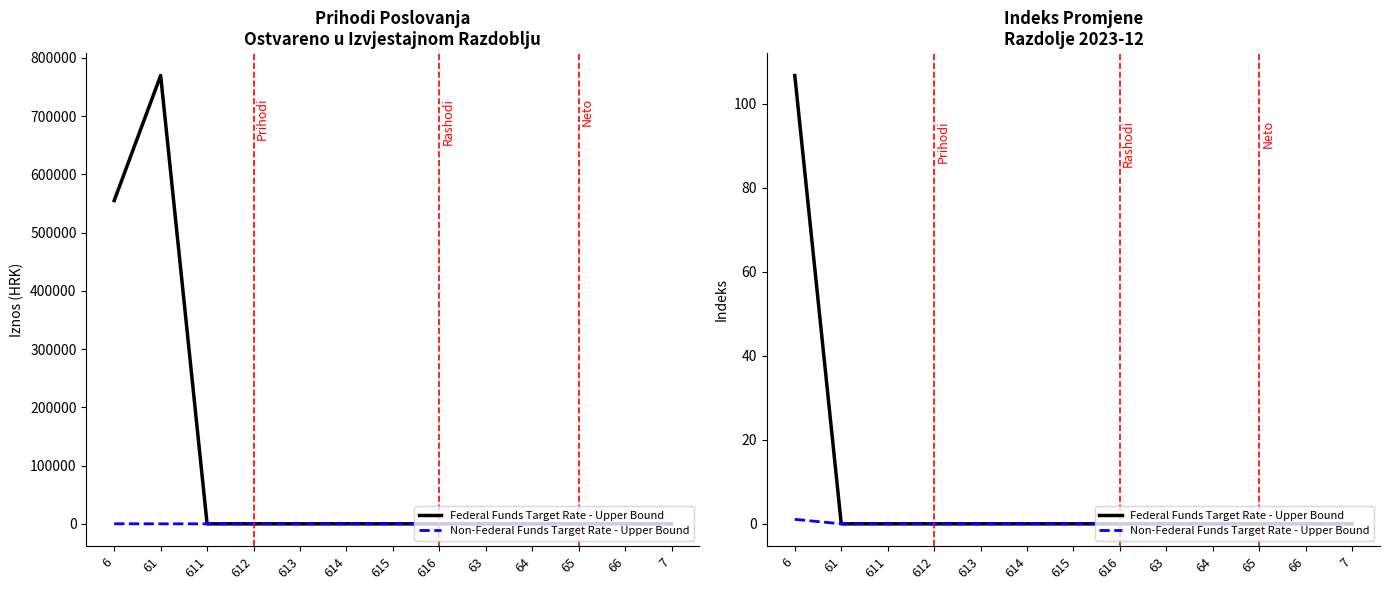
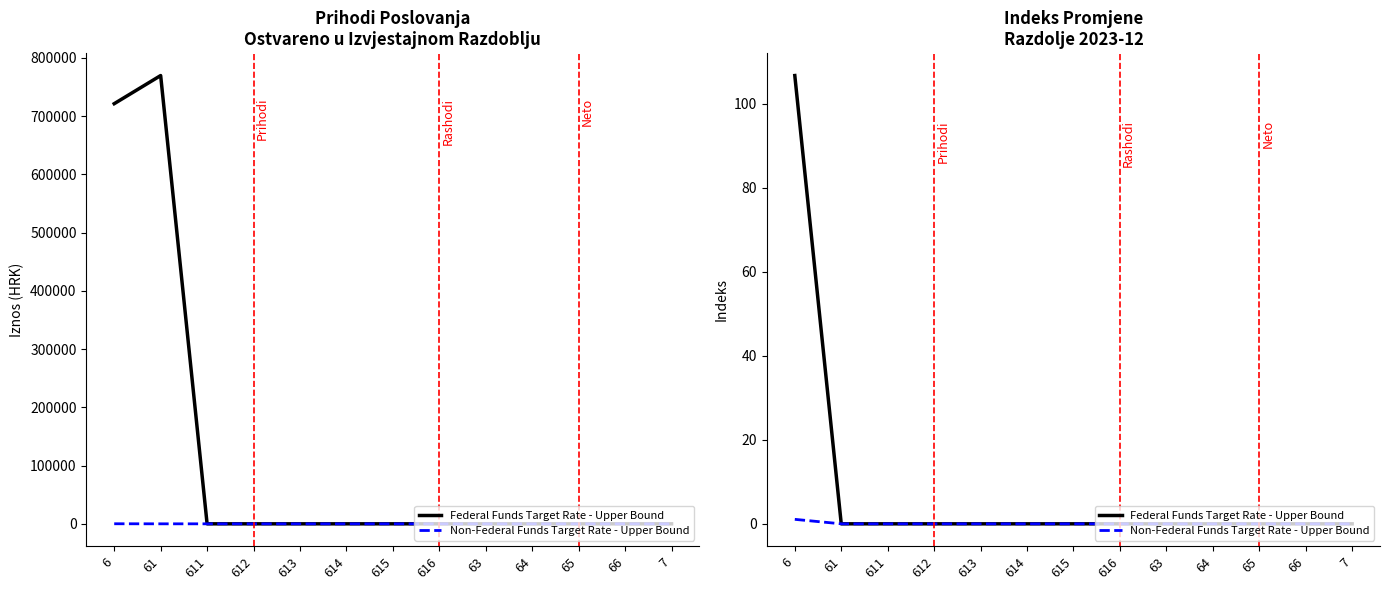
Prihodi Poslovanja Ostvareno u Izvjestajnom Razdoblju, Federal Funds Target Rate - Upper Bound, 6: 560000 -> 720000
